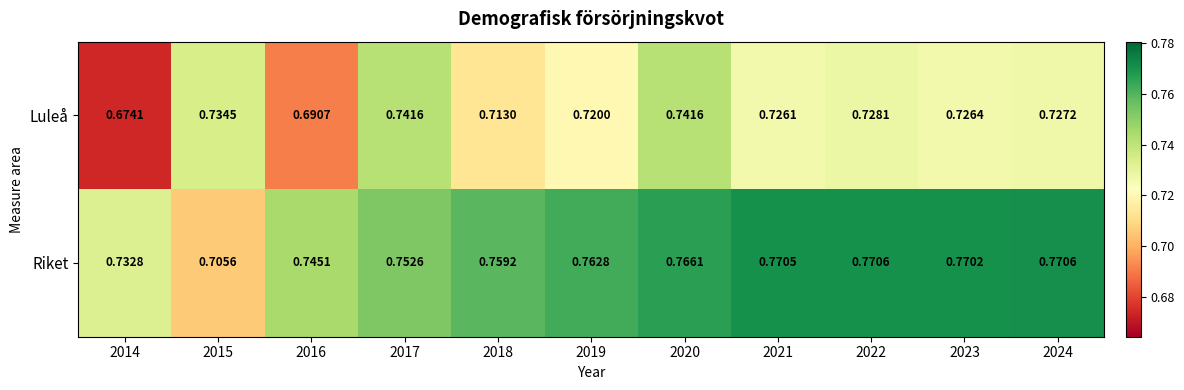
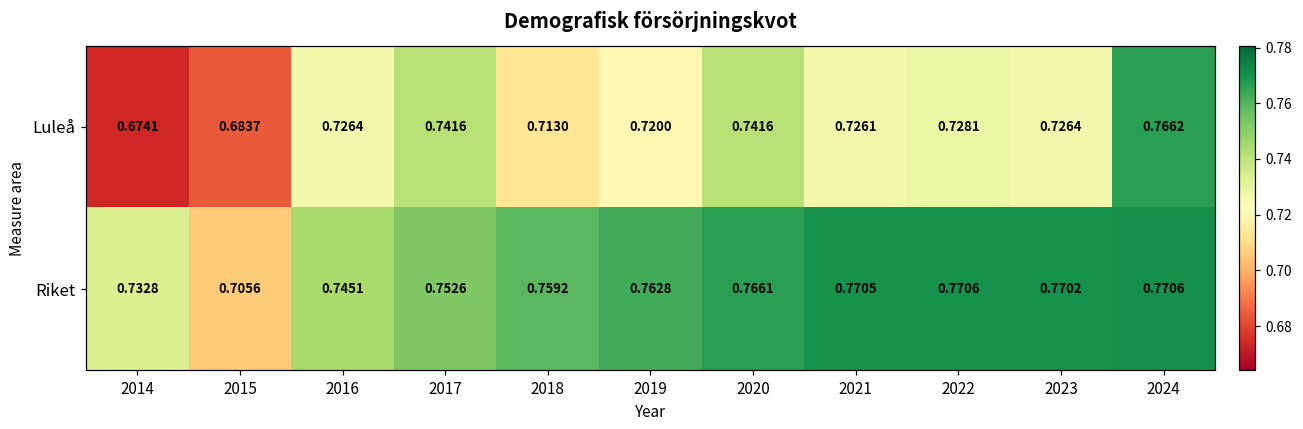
Luleå, 2015: 0.7345 -> 0.6837
Luleå, 2016: 0.6907 -> 0.7264
Luleå, 2024: 0.7272 -> 0.7662
